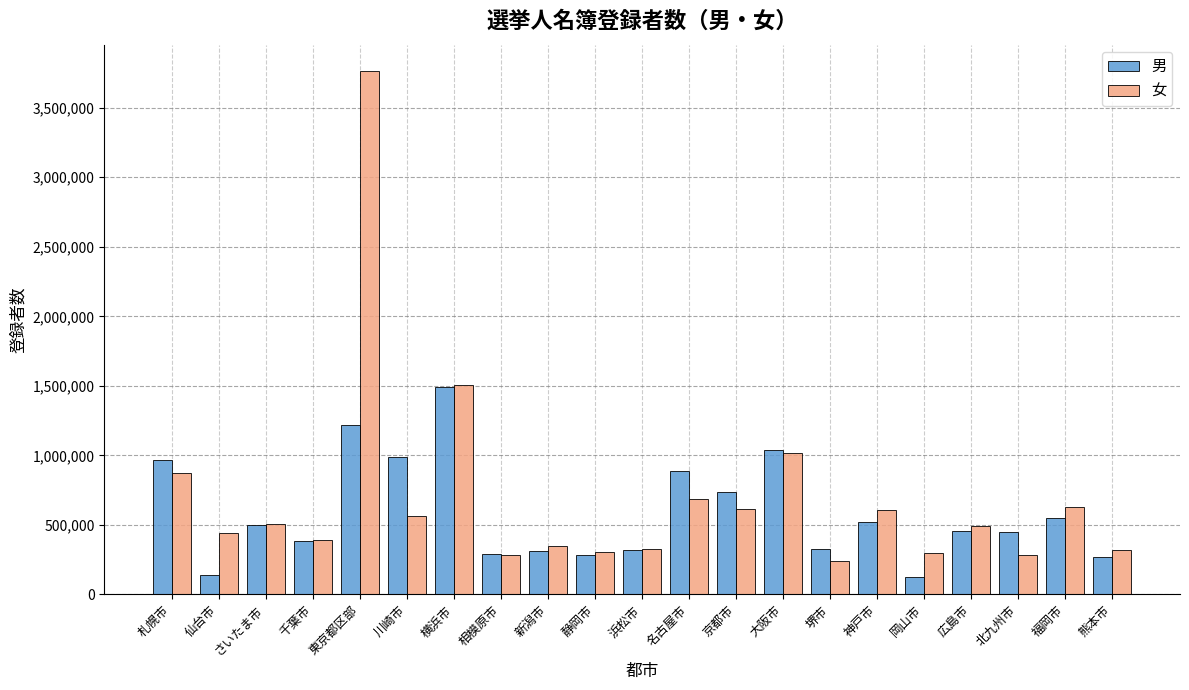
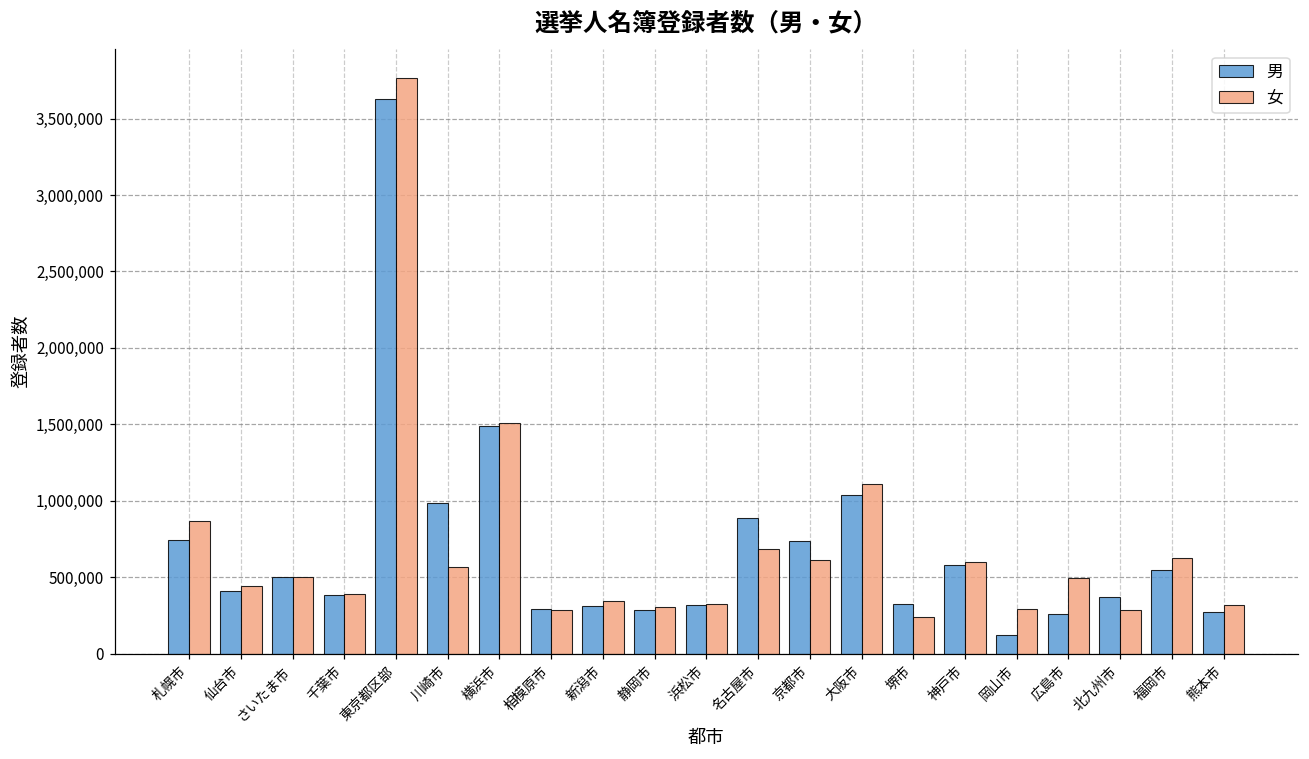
男, 札幌市: 970,000 -> 750,000
男, 仙台市: 140,000 -> 410,000
男, 東京都区部: 1,220,000 -> 3,630,000
女, 大阪市: 1,020,000 -> 1,110,000
男, 神戸市: 520,000 -> 580,000
男, 広島市: 450,000 -> 260,000
男, 北九州市: 450,000 -> 370,000
